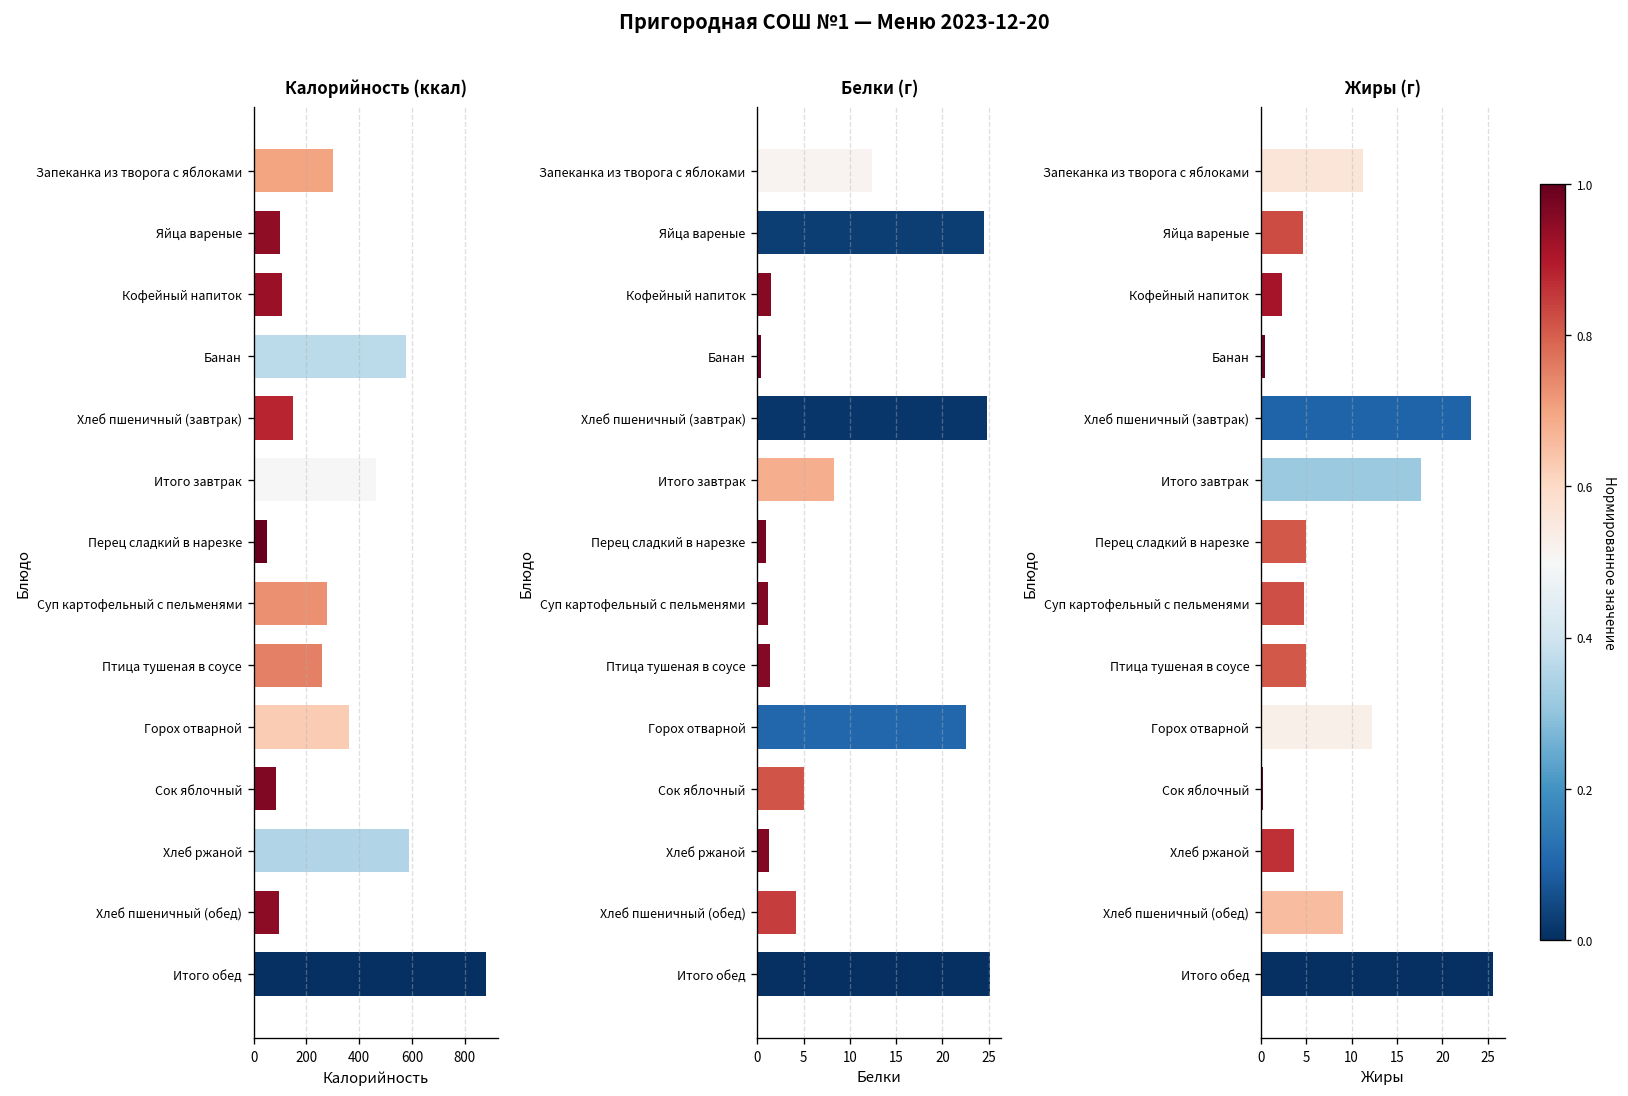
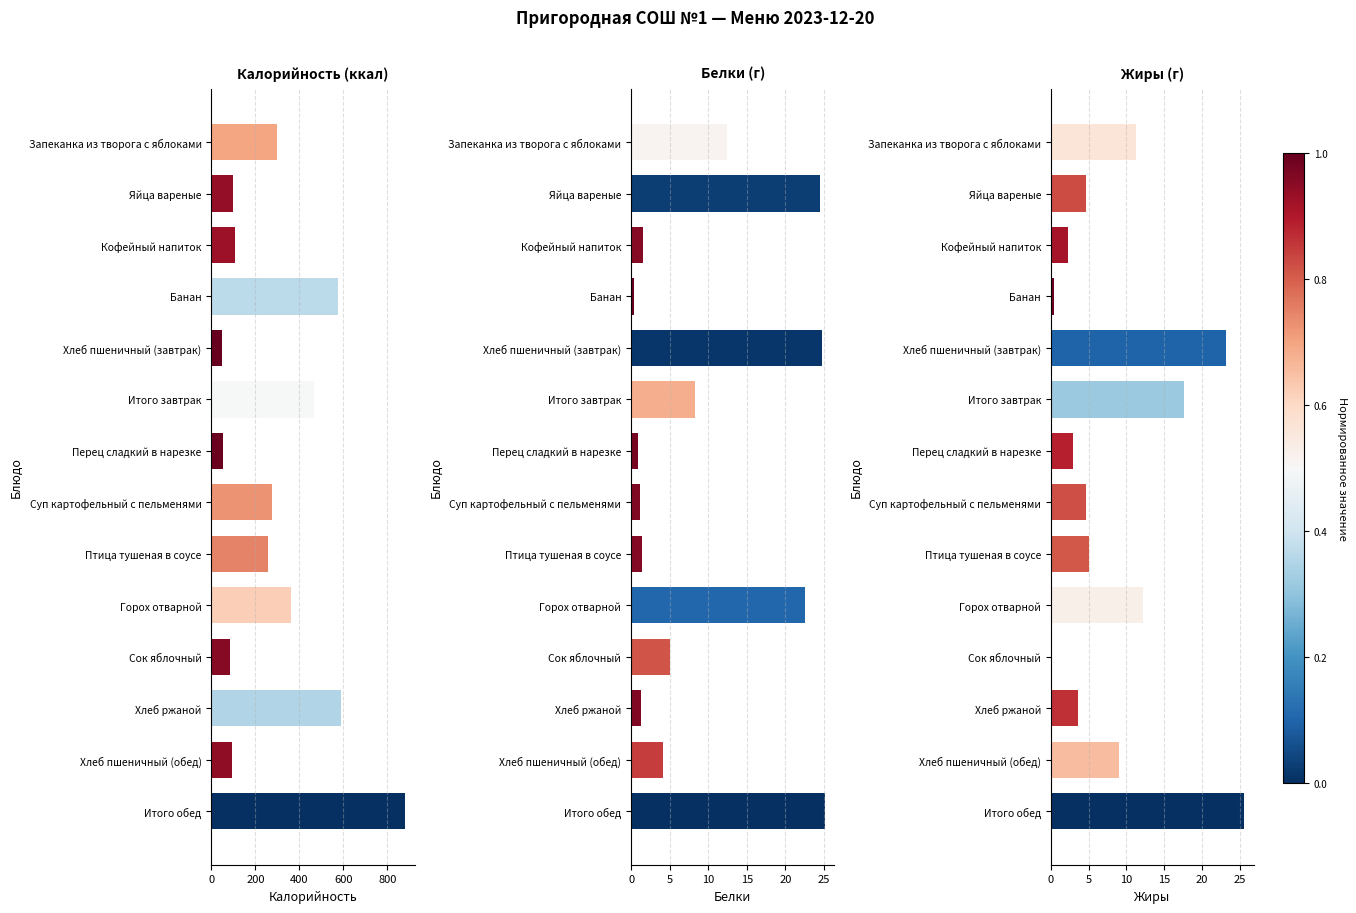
Калорийность (ккал), Хлеб пшеничный (завтрак): 150 -> 50
Жиры (г), Перец сладкий в нарезке: 5 -> 3
